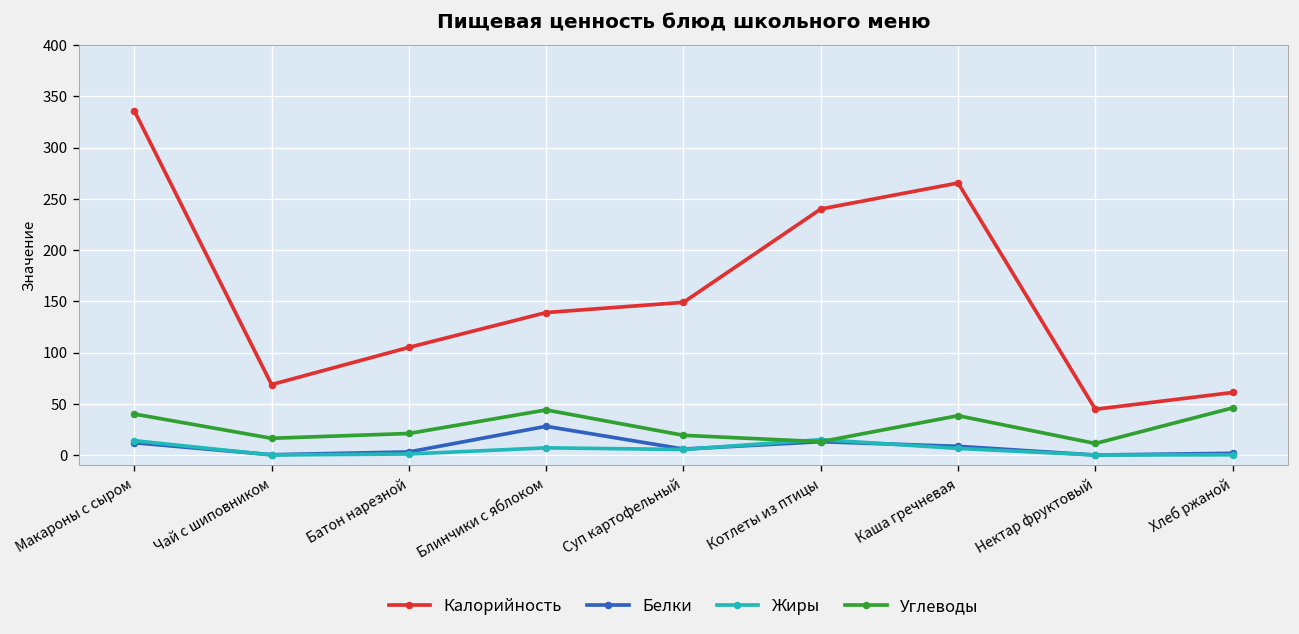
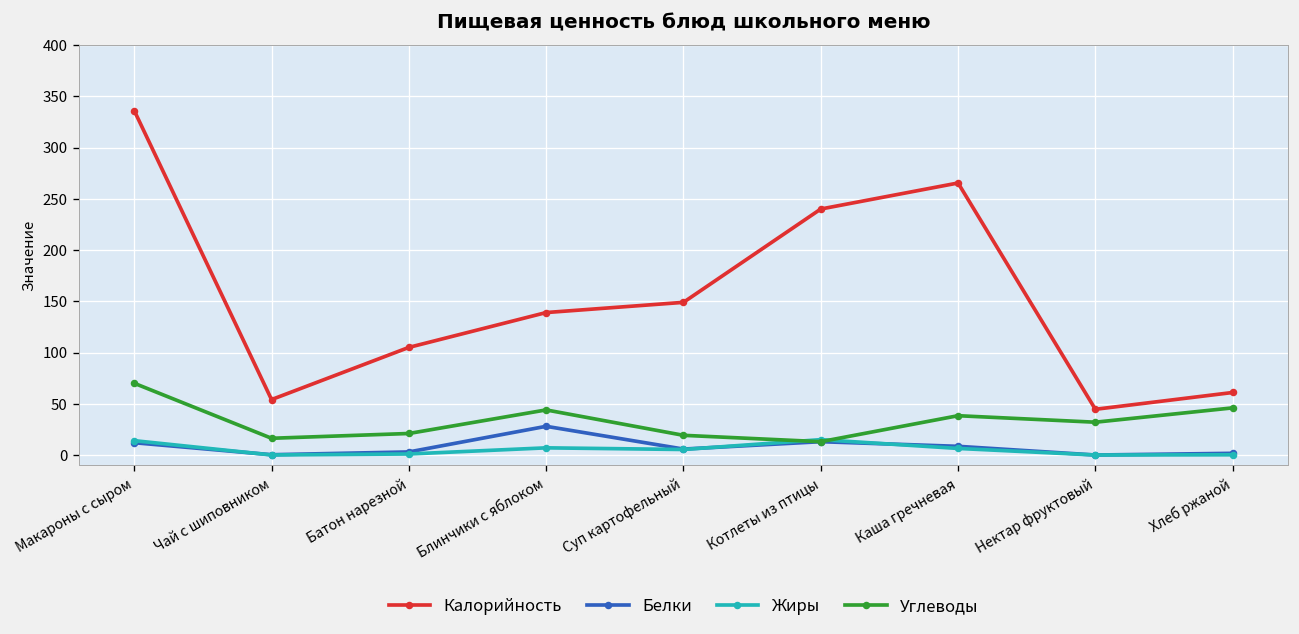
Углеводы, Макароны с сыром: 40 -> 70
Калорийность, Чай с шиповником: 70 -> 50
Углеводы, Нектар фруктовый: 10 -> 30
